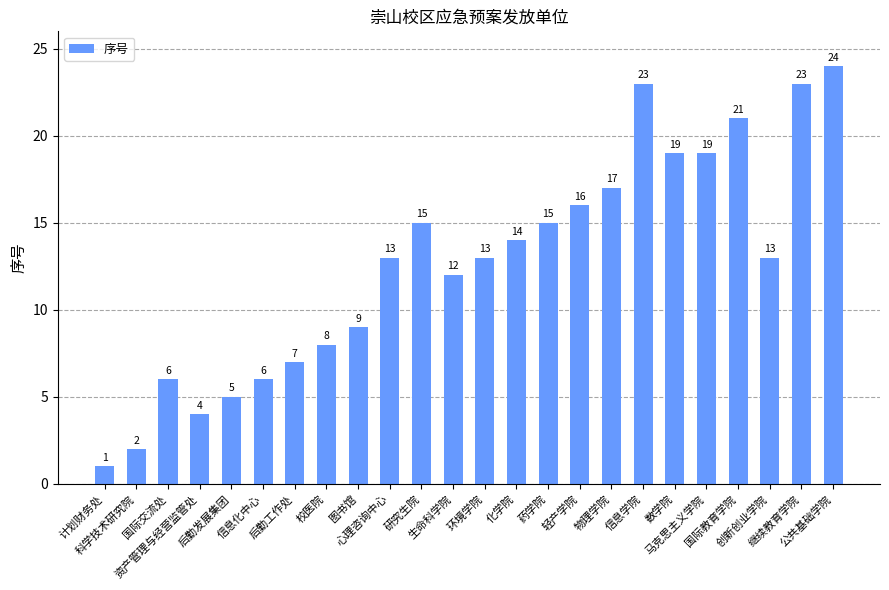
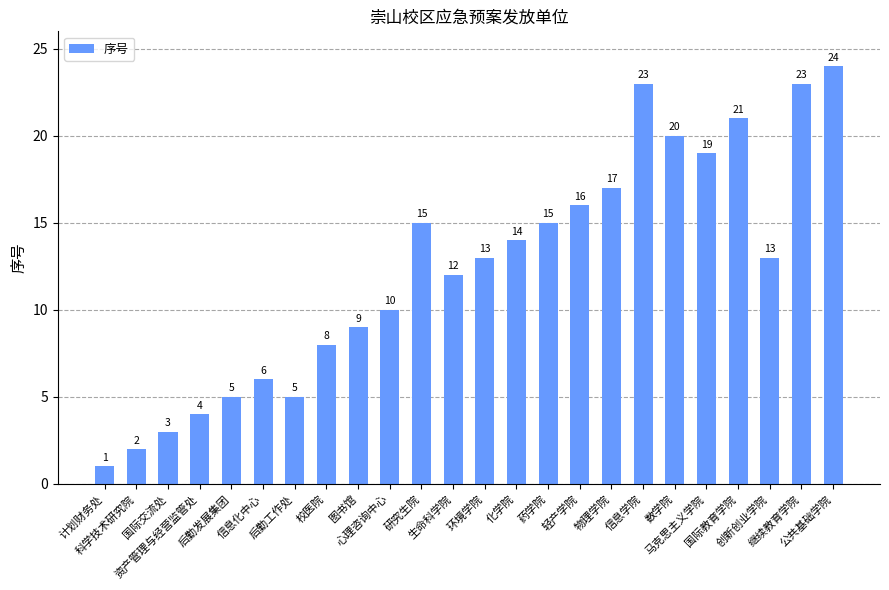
国际交流处: 6 -> 3
后勤工作处: 7 -> 5
心理咨询中心: 13 -> 10
数学院: 19 -> 20
